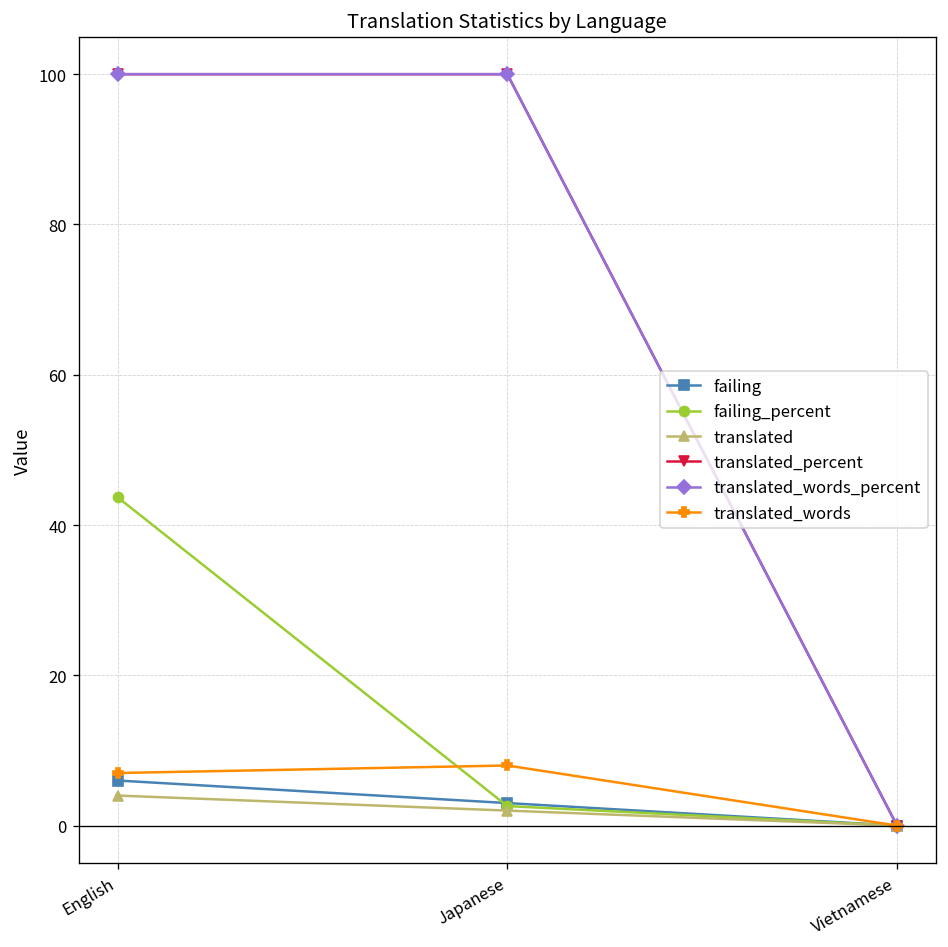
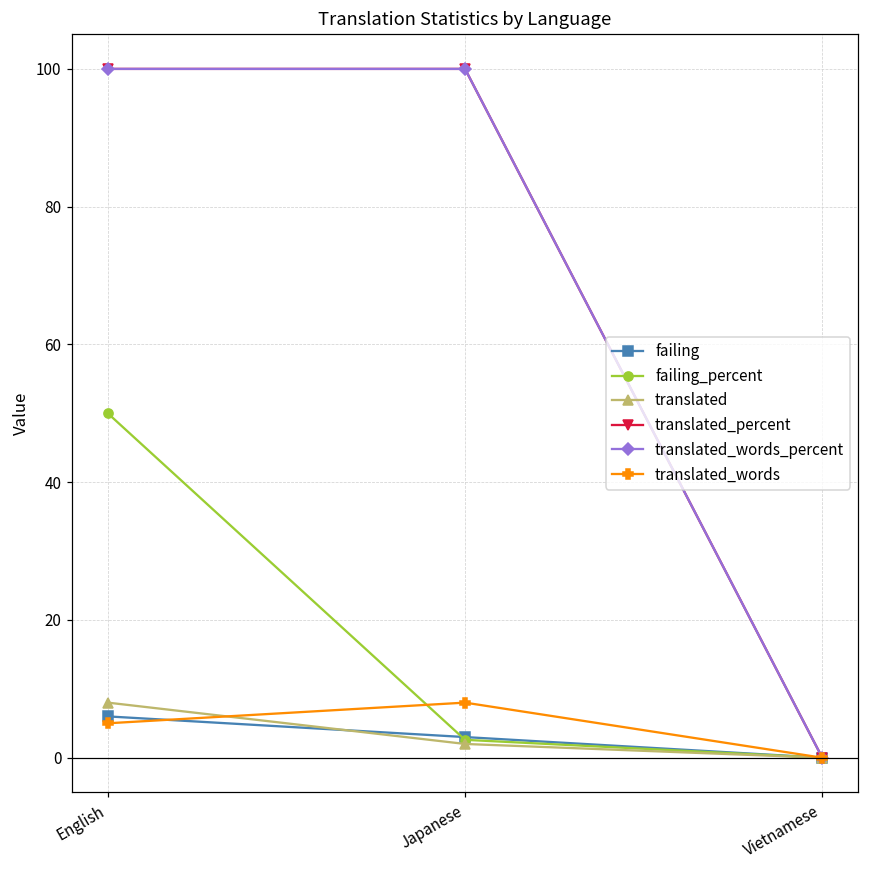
failing_percent, English: 44 -> 50
translated, English: 4 -> 8
translated_words, English: 7 -> 5
